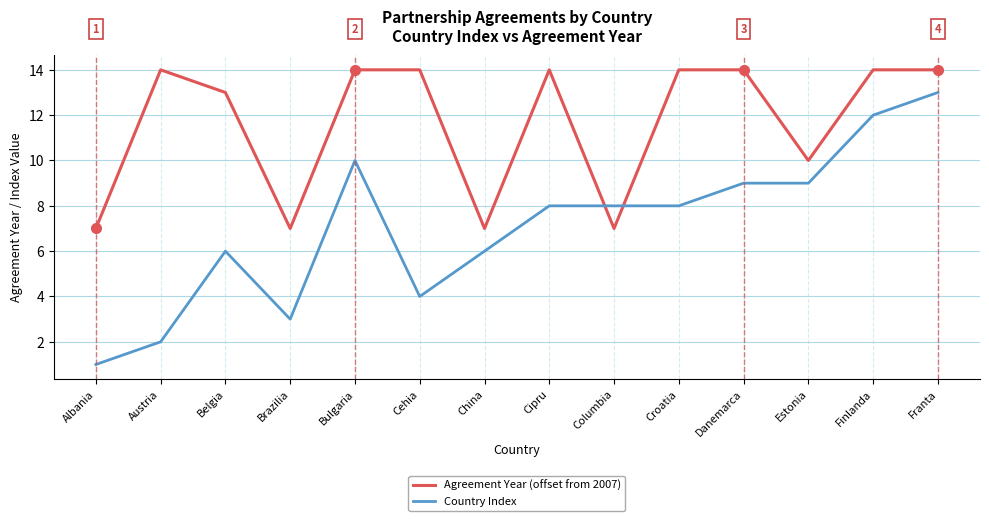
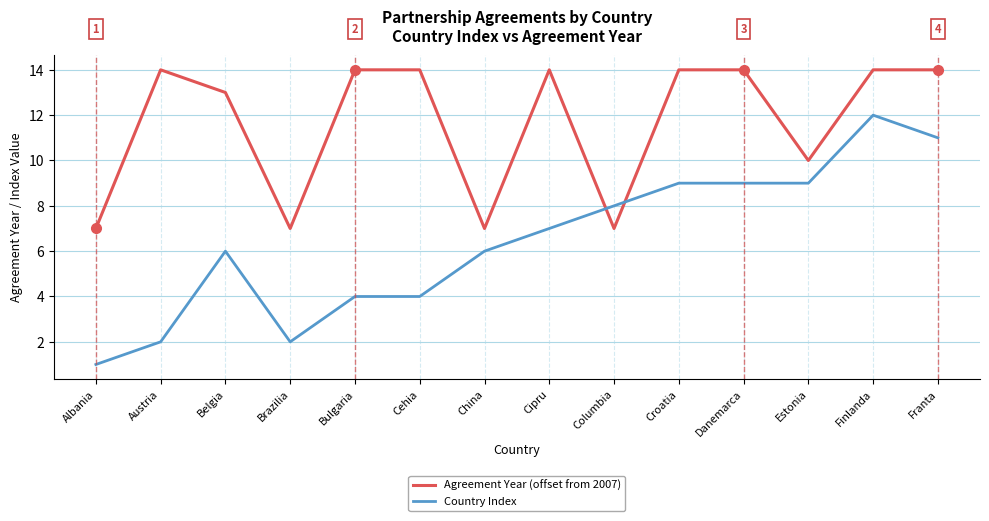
Country Index, Brazilia: 3 -> 2
Country Index, Bulgaria: 10 -> 4
Country Index, Cipru: 8 -> 7
Country Index, Croatia: 8 -> 9
Country Index, Franta: 13 -> 11
